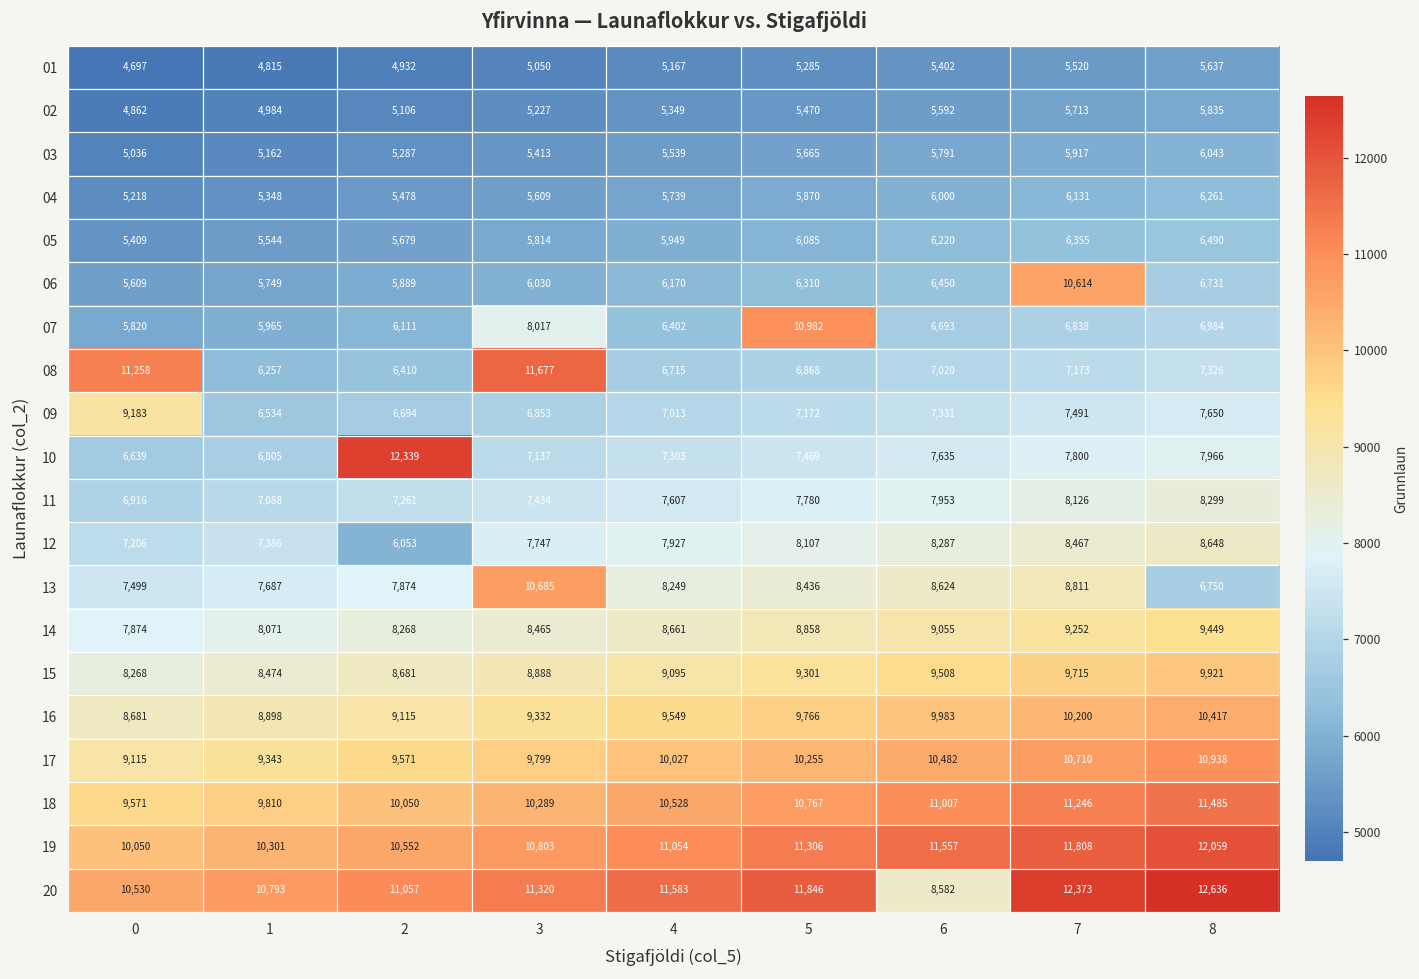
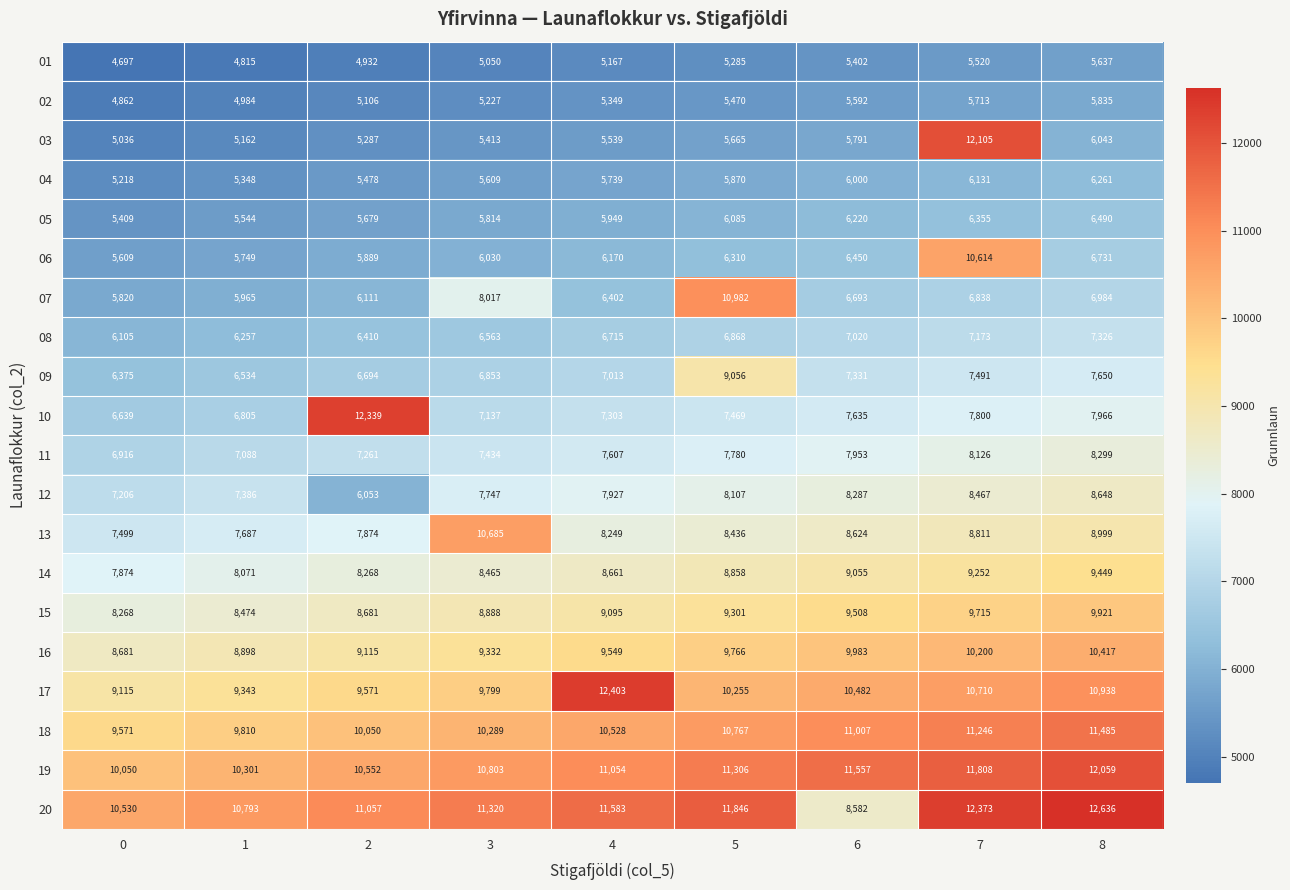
03, 7: 5,917 -> 12,105
08, 0: 11,258 -> 6,105
08, 3: 11,677 -> 6,563
09, 0: 9,183 -> 6,375
09, 5: 7,172 -> 9,056
13, 8: 6,750 -> 8,999
17, 4: 10,027 -> 12,403
